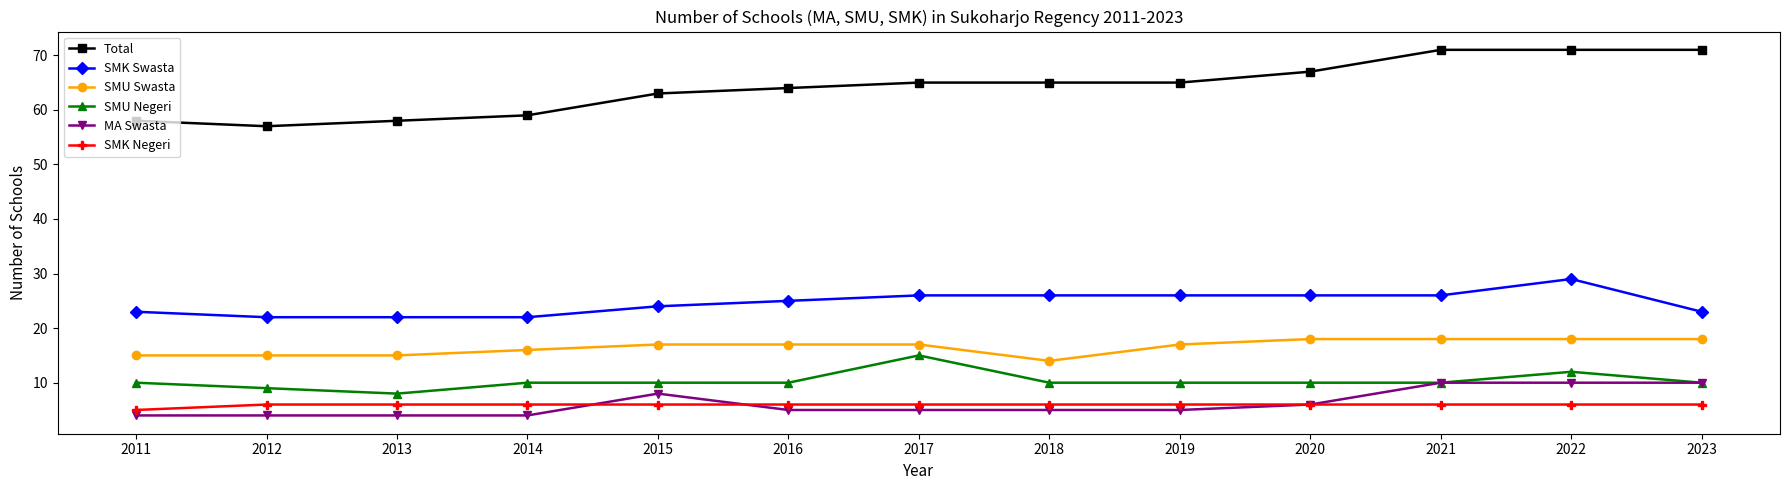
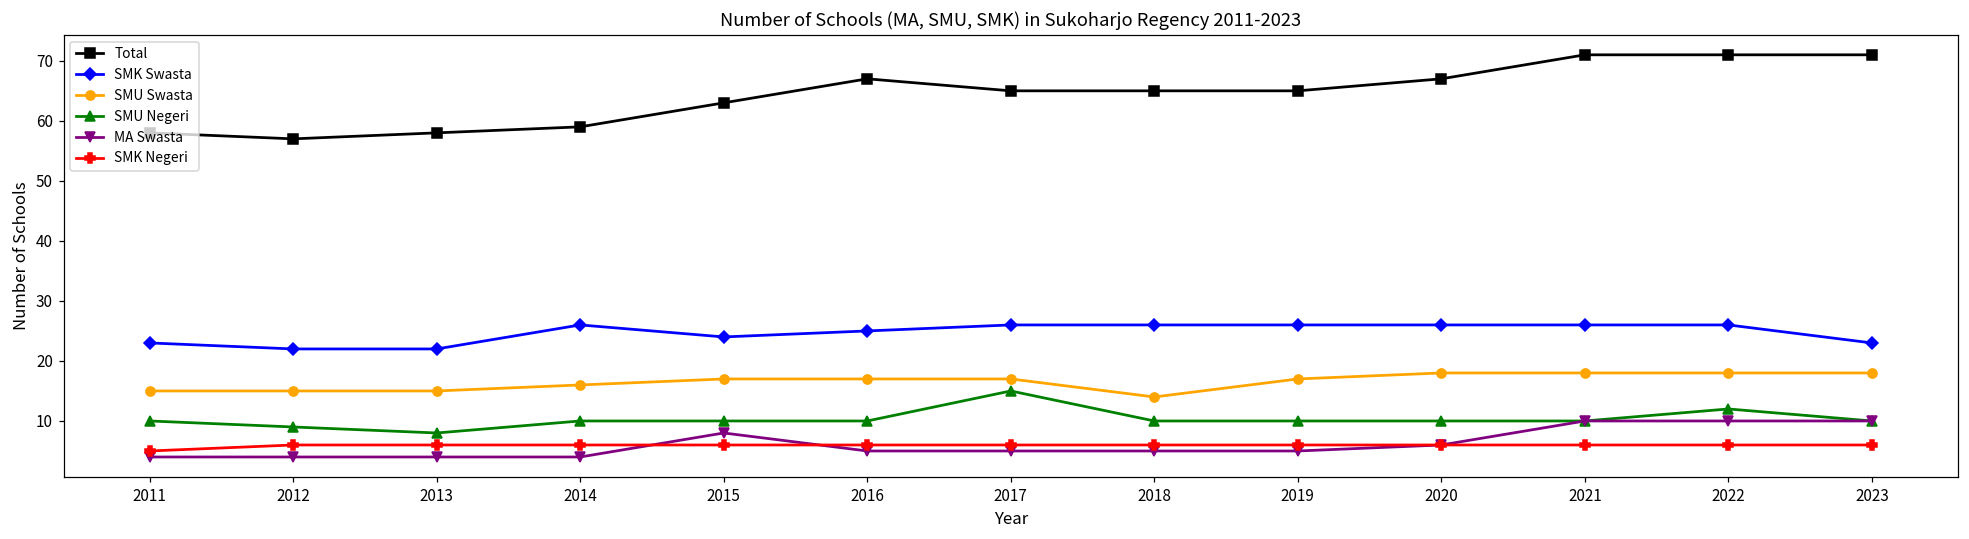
SMK Swasta, 2014: 22 -> 26
Total, 2016: 64 -> 67
SMK Swasta, 2022: 29 -> 26
